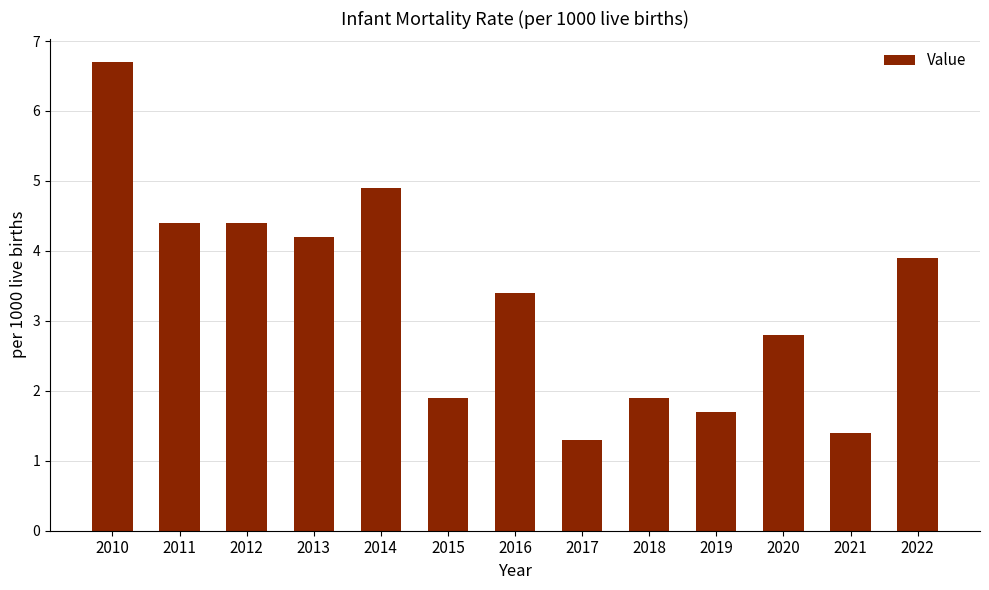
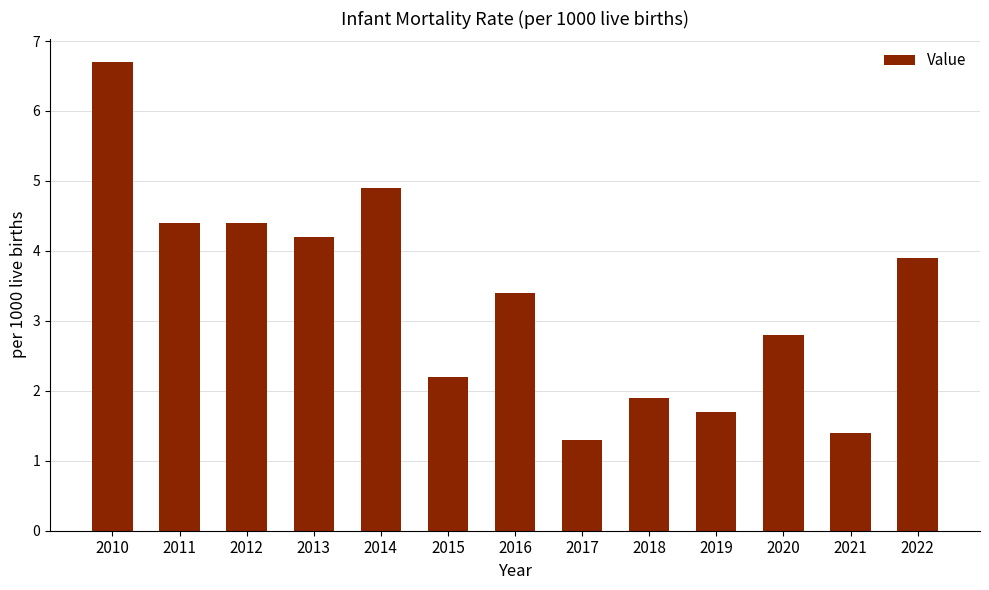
2015: 1.9 -> 2.2
